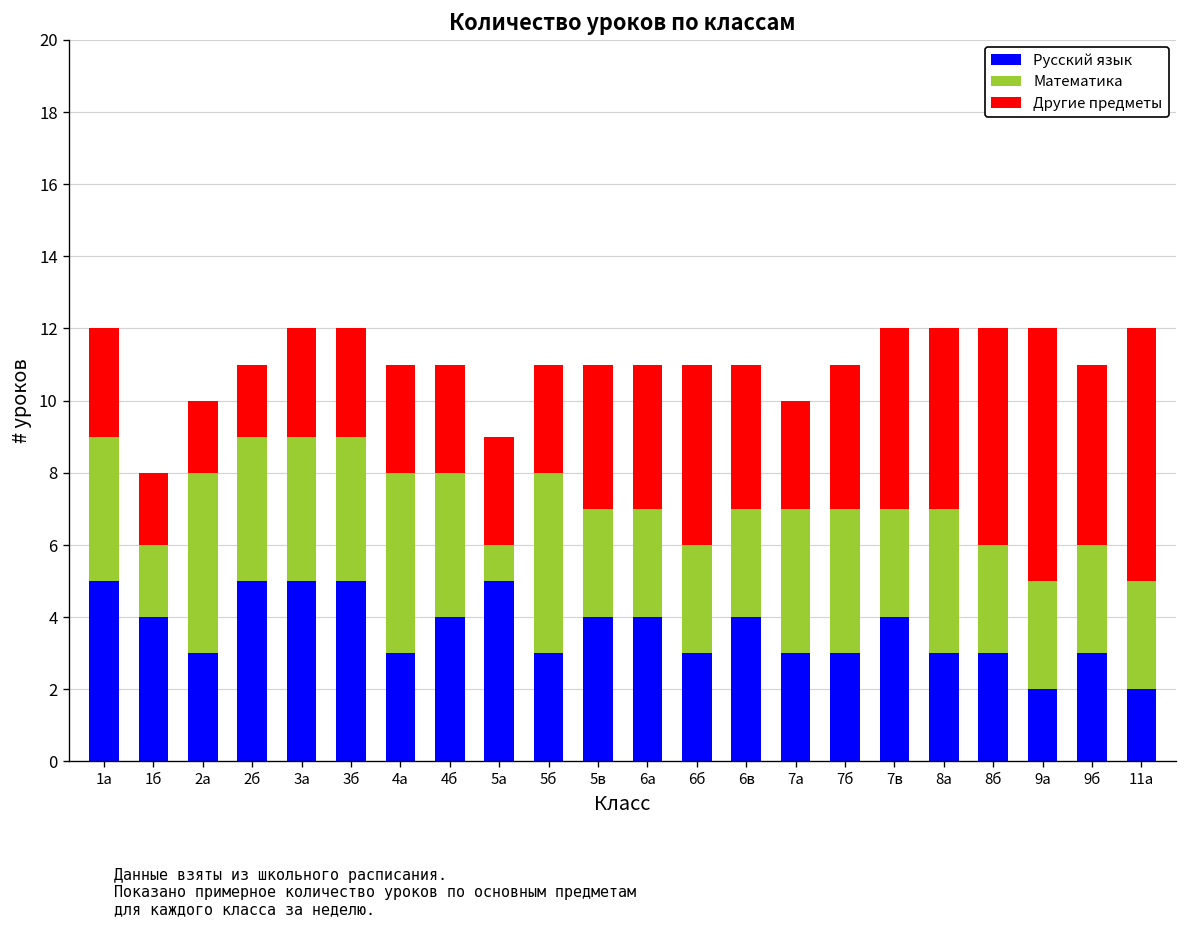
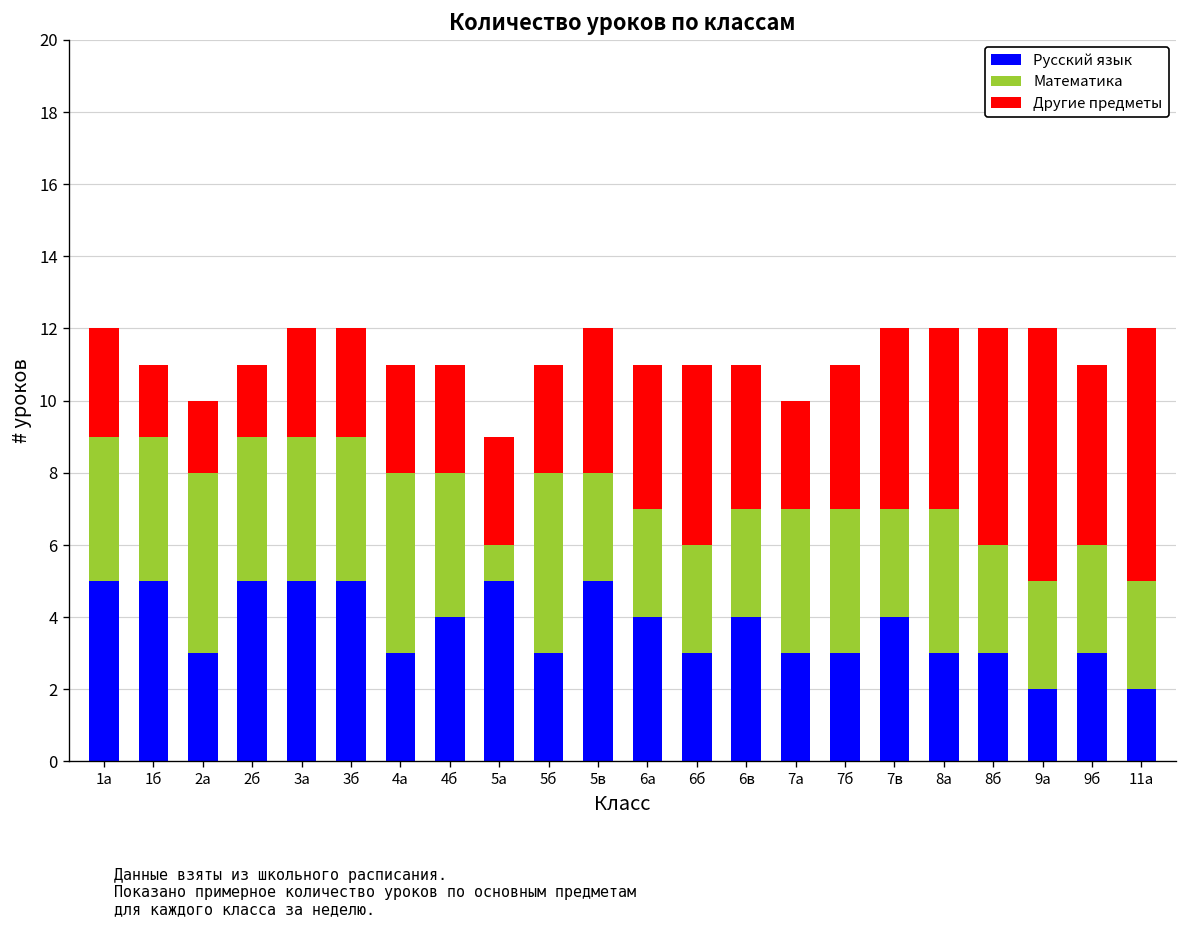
Русский язык, 1б: 4 -> 5
Математика, 1б: 2 -> 4
Русский язык, 5в: 4 -> 5
